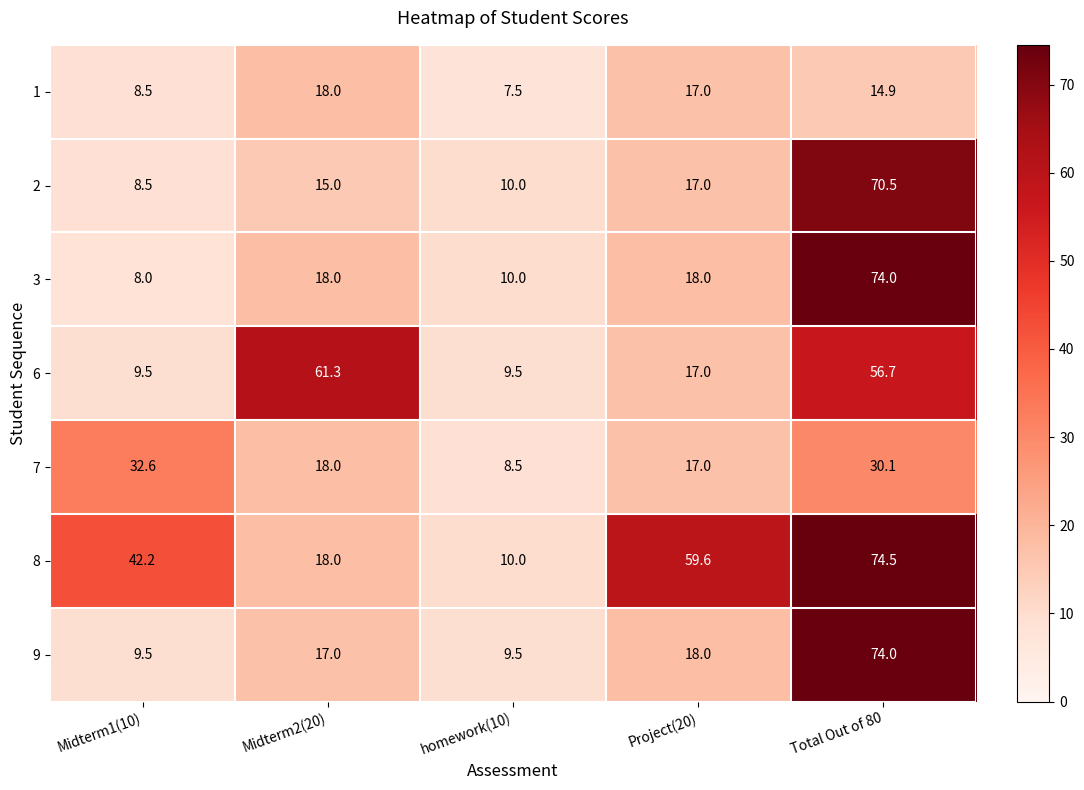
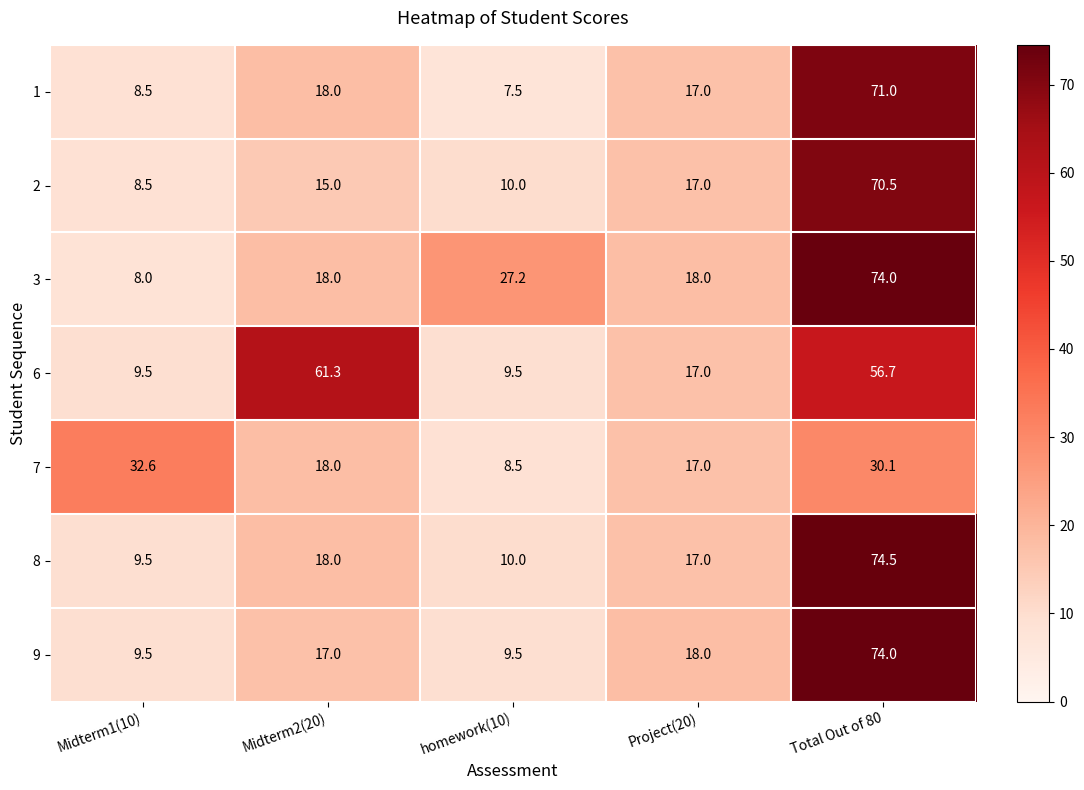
1, Total Out of 80: 14.9 -> 71.0
3, homework(10): 10.0 -> 27.2
8, Midterm1(10): 42.2 -> 9.5
8, Project(20): 59.6 -> 17.0
